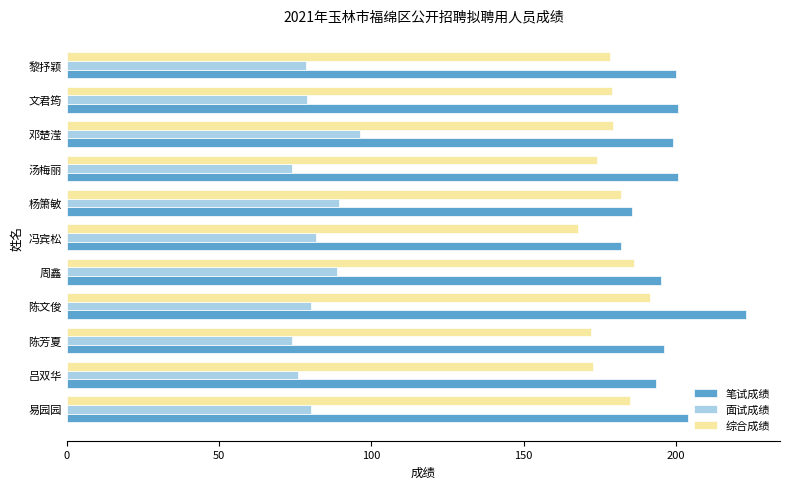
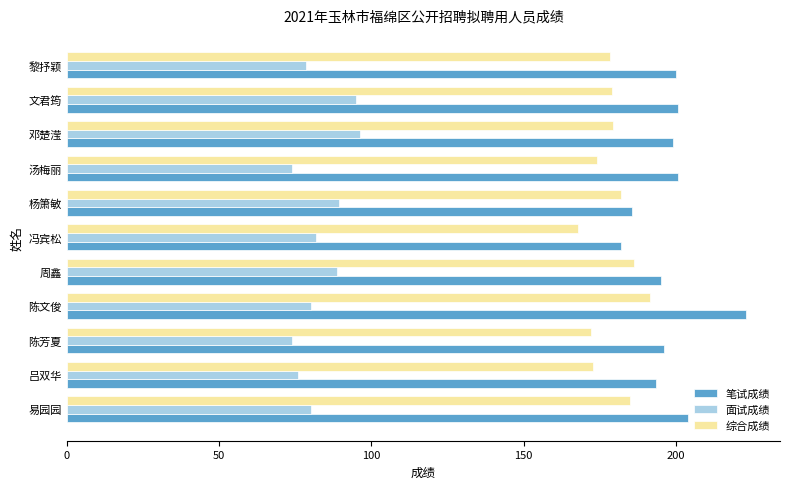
面试成绩, 文君筠: 79 -> 95
